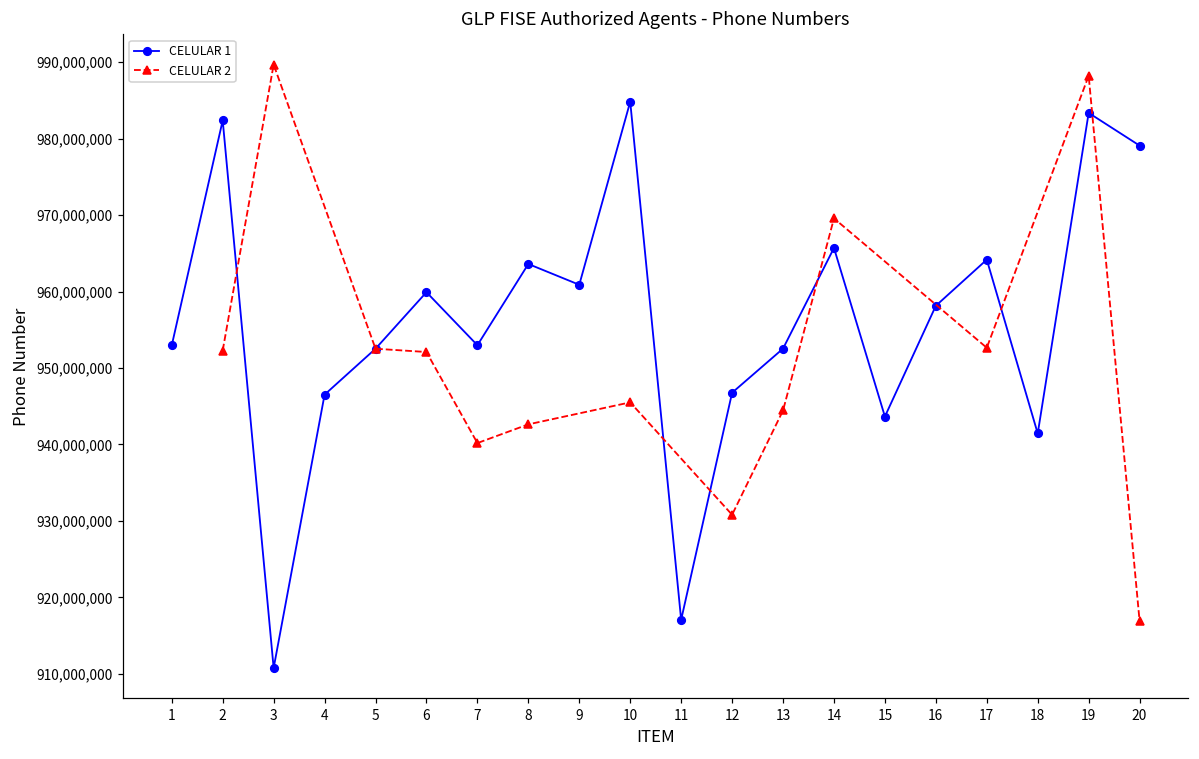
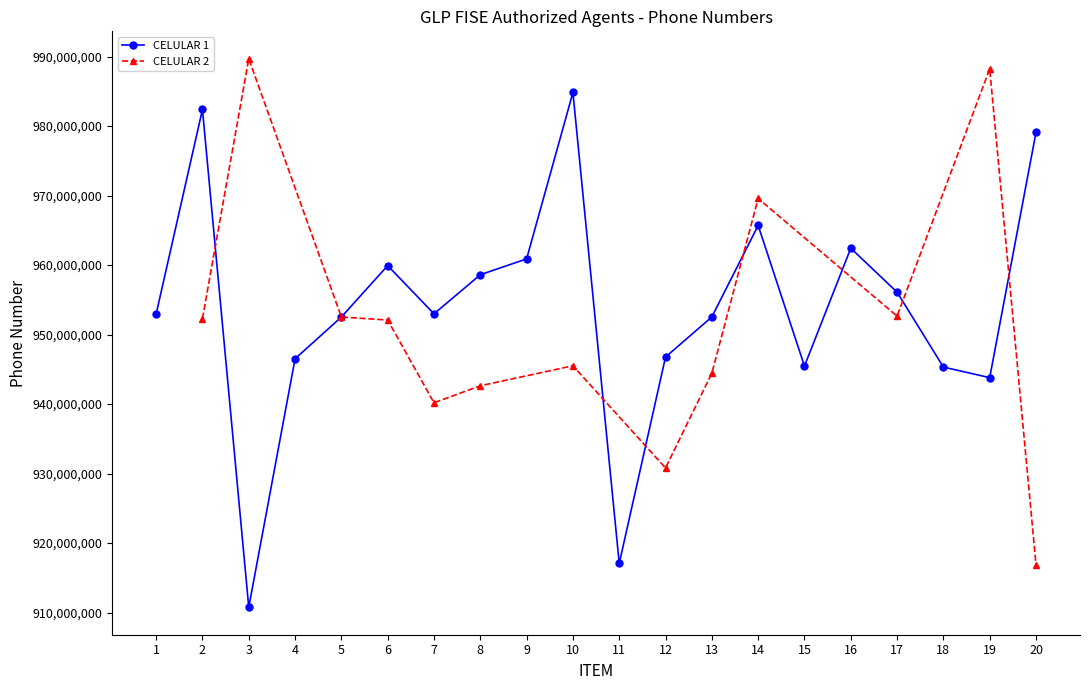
CELULAR 1, 8: 964,000,000 -> 959,000,000
CELULAR 1, 15: 944,000,000 -> 945,000,000
CELULAR 1, 16: 958,000,000 -> 962,000,000
CELULAR 1, 17: 964,000,000 -> 956,000,000
CELULAR 1, 18: 941,000,000 -> 945,000,000
CELULAR 1, 19: 983,000,000 -> 944,000,000
